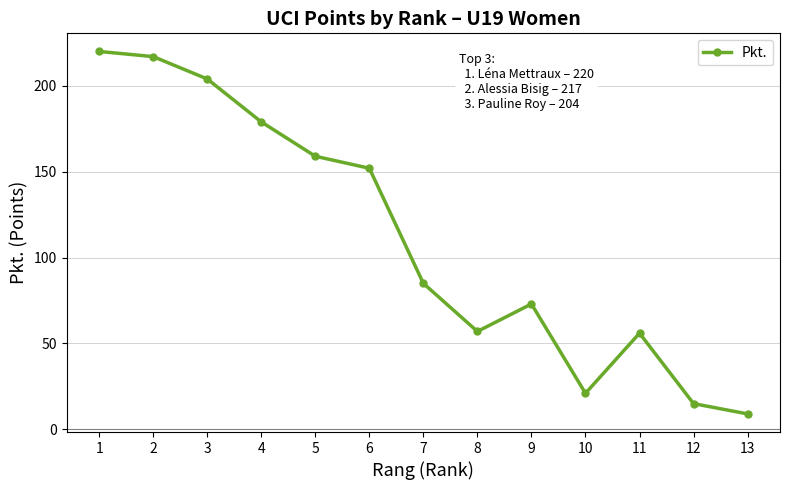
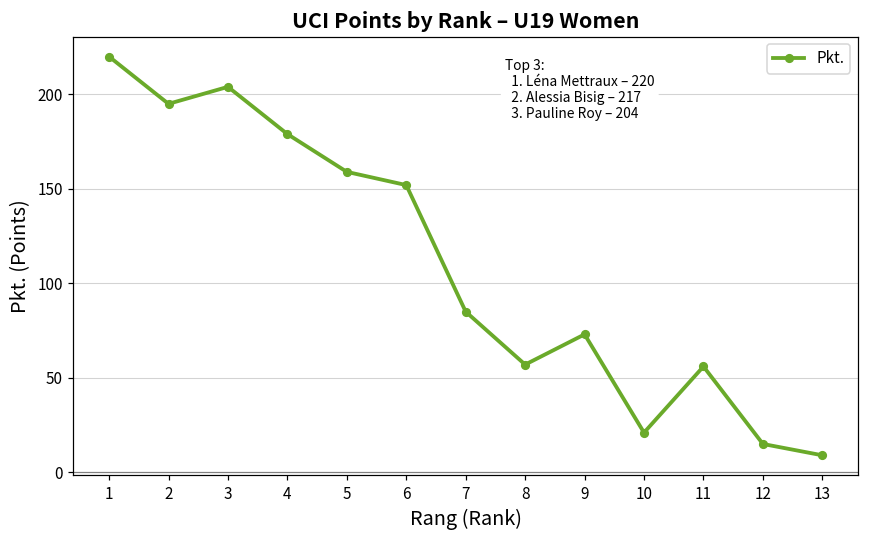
2: 217 -> 195
